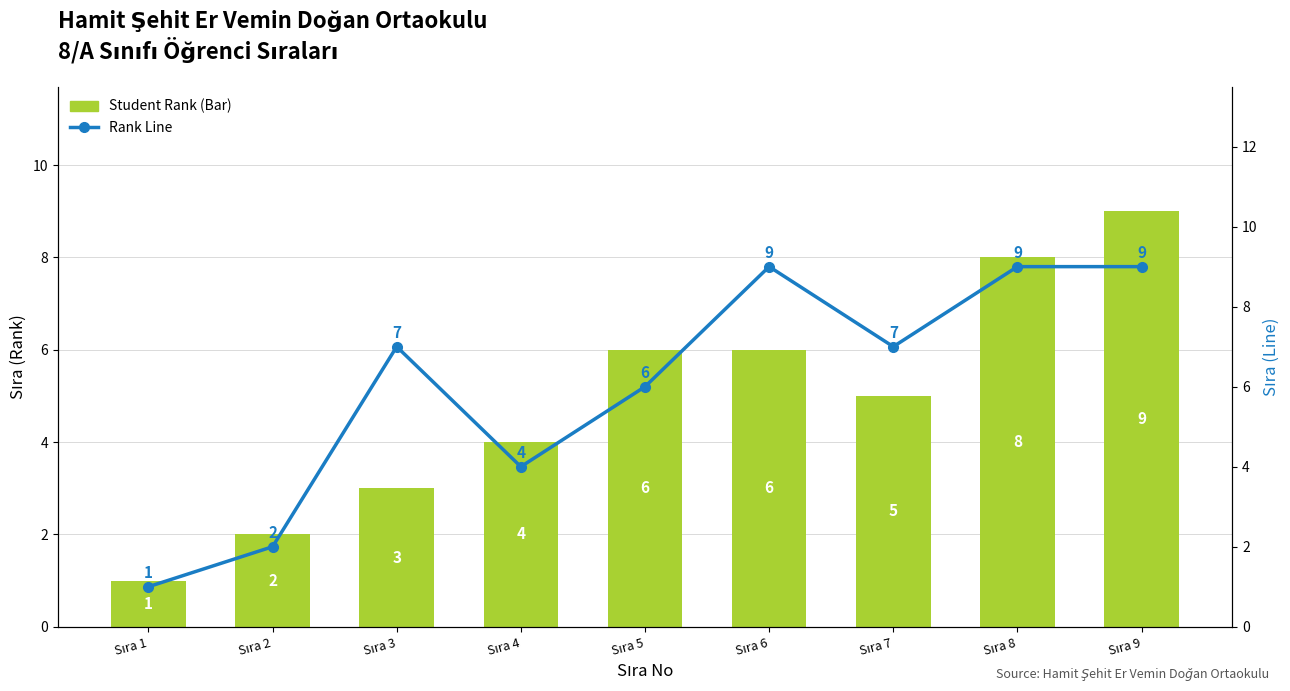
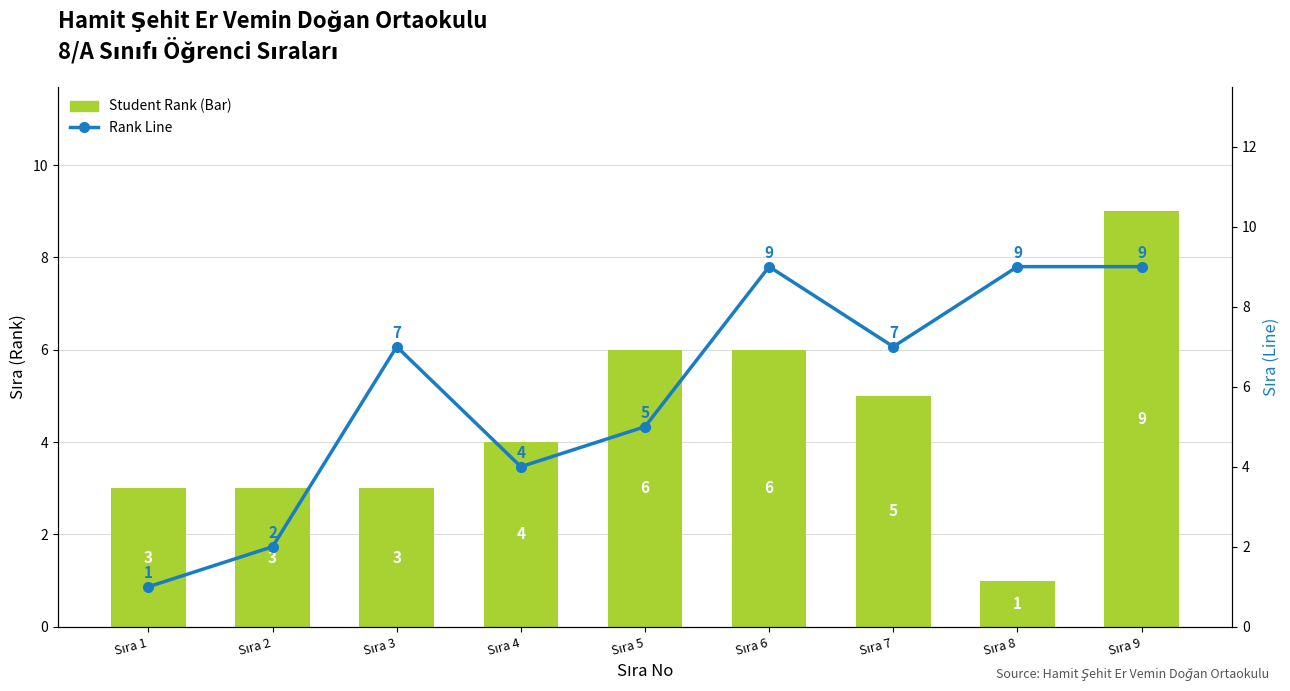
Student Rank (Bar), Sıra 1: 1 -> 3
Student Rank (Bar), Sıra 2: 2 -> 3
Student Rank (Bar), Sıra 8: 8 -> 1
Rank Line, Sıra 5: 6 -> 5
